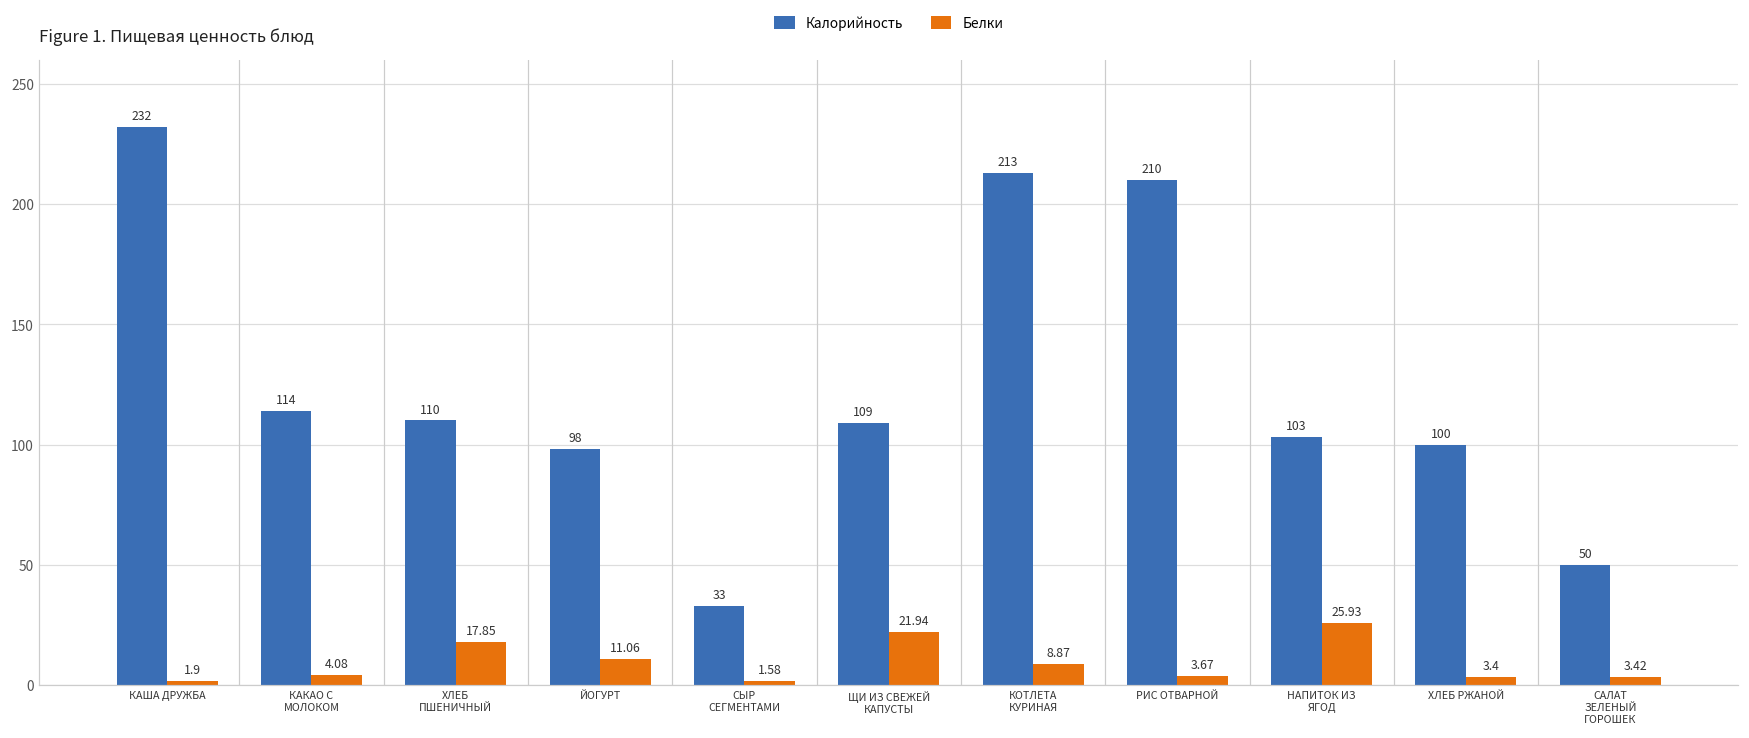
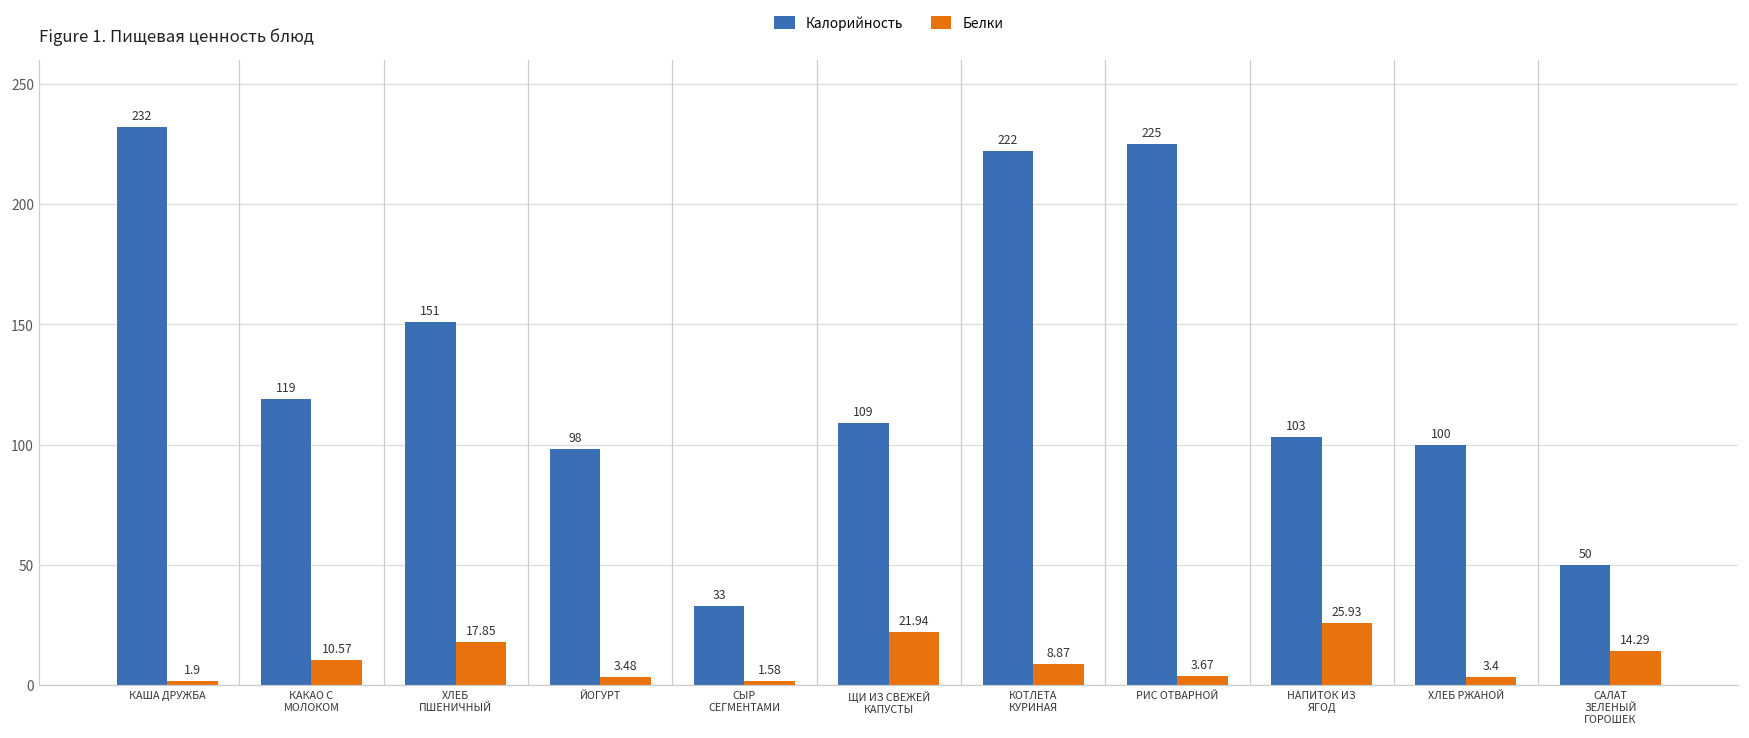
Калорийность, КАКАО С МОЛОКОМ: 114 -> 119
Белки, КАКАО С МОЛОКОМ: 4.08 -> 10.57
Калорийность, ХЛЕБ ПШЕНИЧНЫЙ: 110 -> 151
Белки, ЙОГУРТ: 11.06 -> 3.48
Калорийность, КОТЛЕТА КУРИНАЯ: 213 -> 222
Калорийность, РИС ОТВАРНОЙ: 210 -> 225
Белки, САЛАТ ЗЕЛЕНЫЙ ГОРОШЕК: 3.42 -> 14.29
